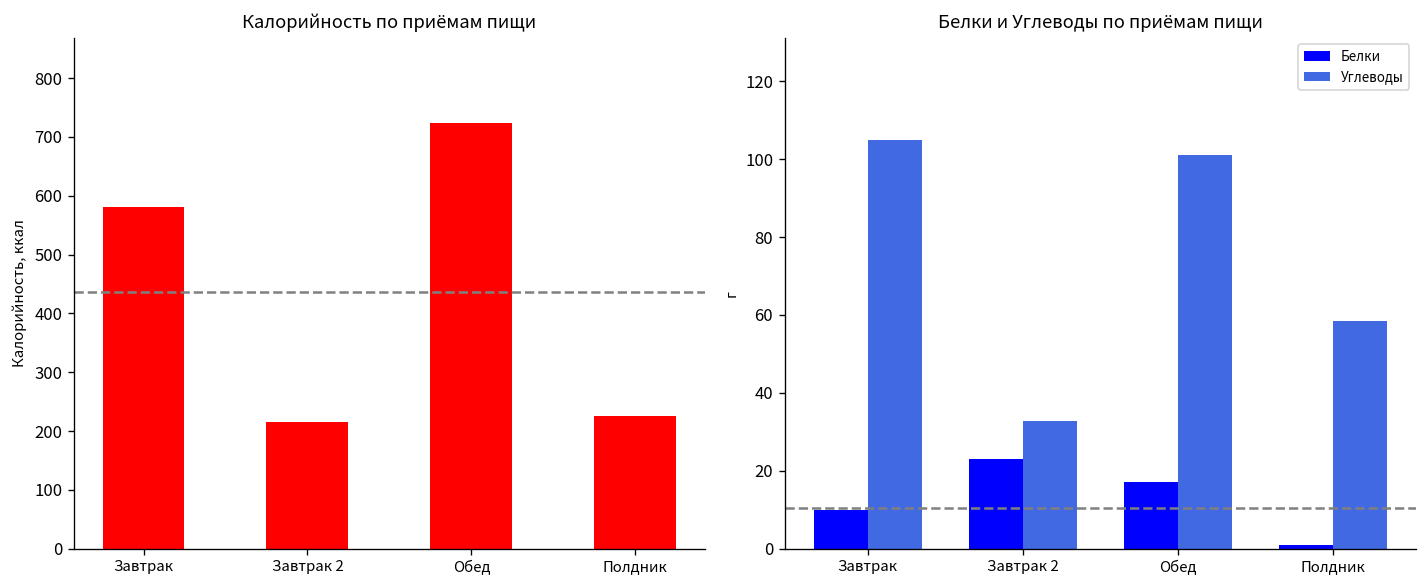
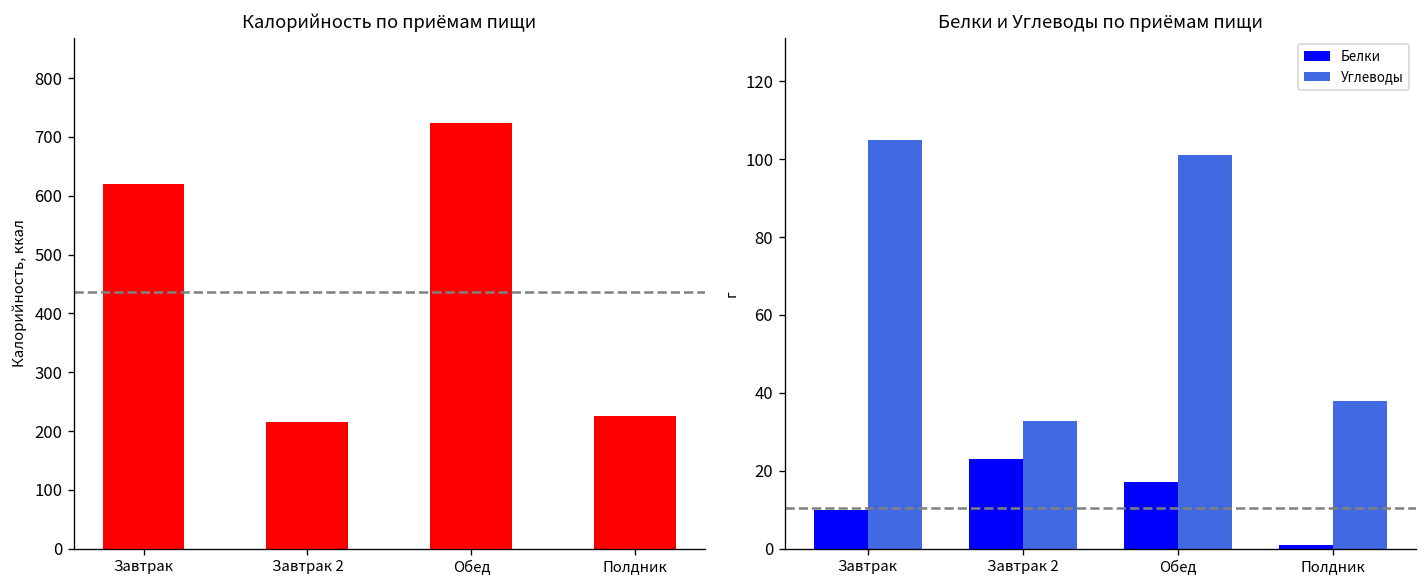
Калорийность по приёмам пищи, Завтрак: 580 -> 620
Белки и Углеводы по приёмам пищи, Углеводы, Полдник: 58 -> 38
